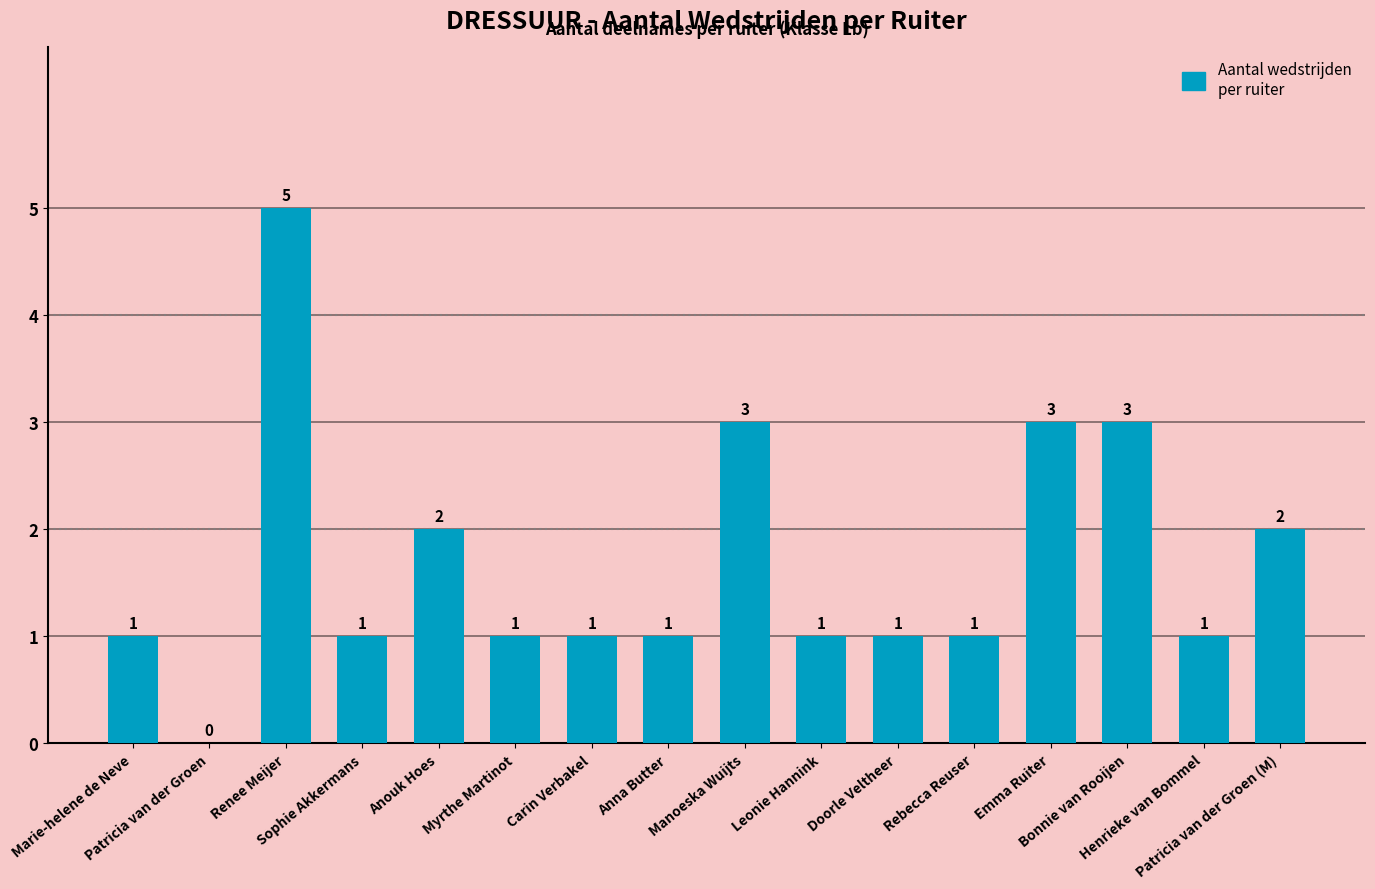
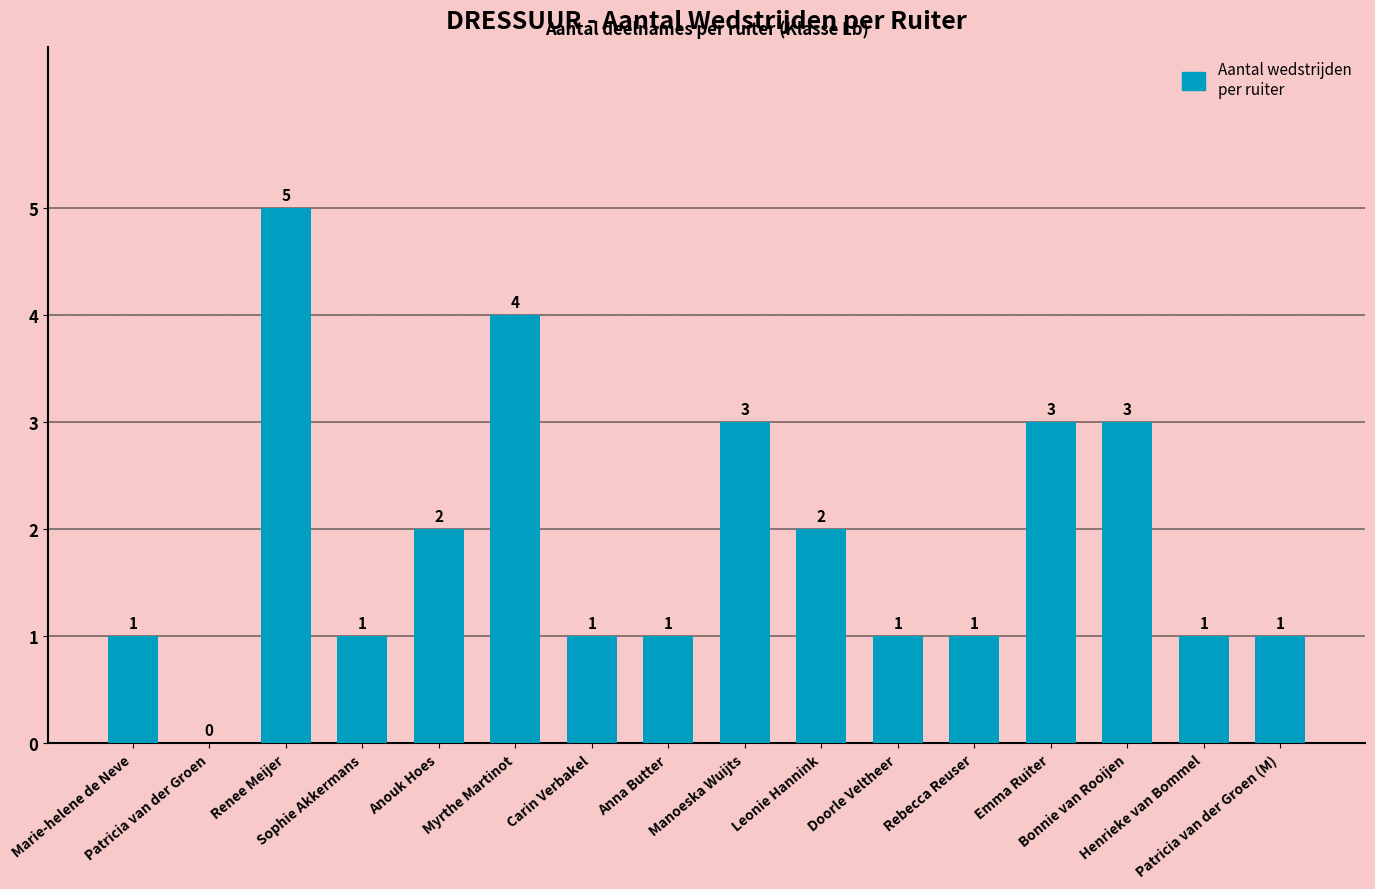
Myrthe Martinot: 1 -> 4
Leonie Hannink: 1 -> 2
Patricia van der Groen (M): 2 -> 1
